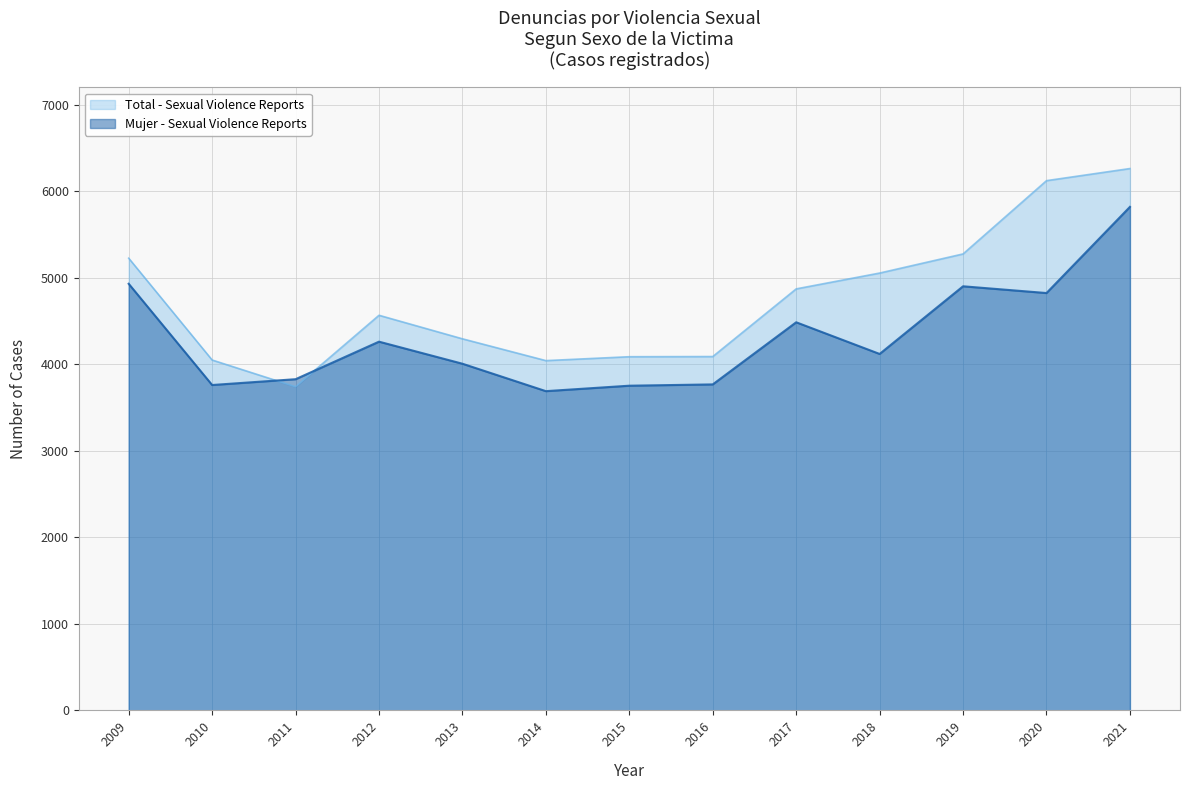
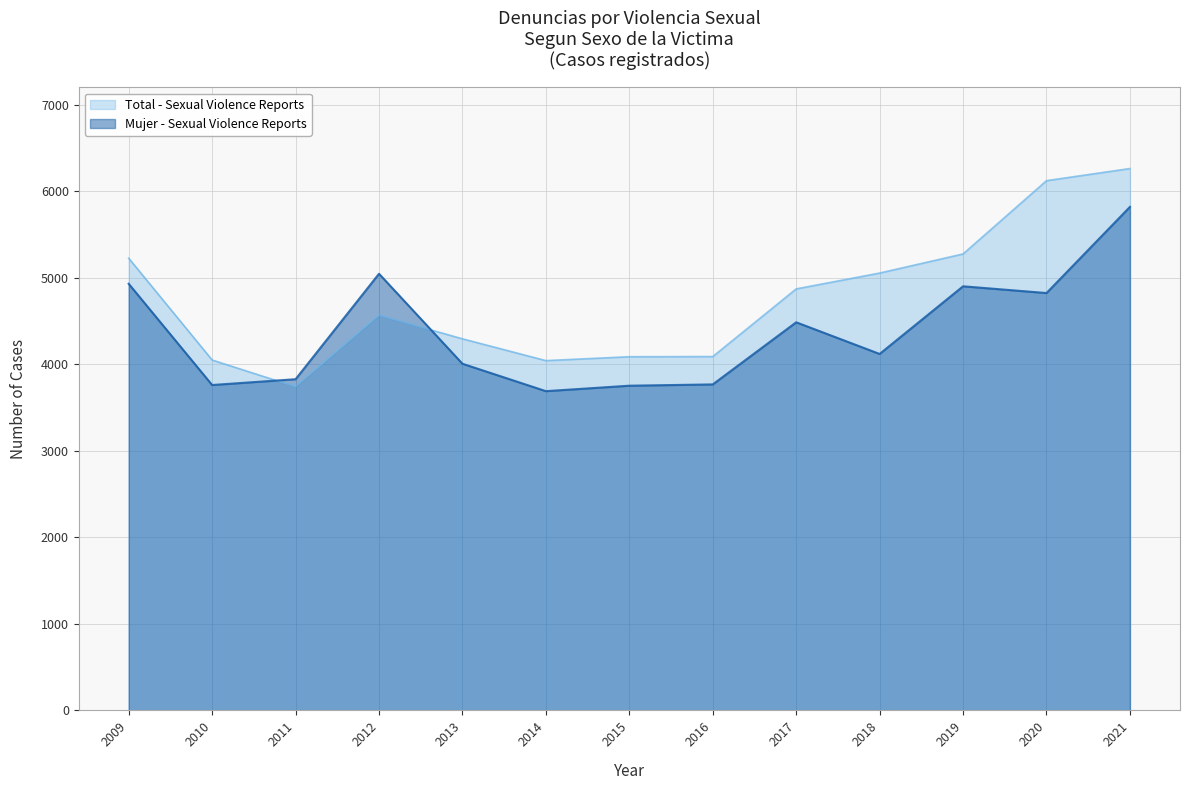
Mujer - Sexual Violence Reports, 2012: 4300 -> 5000
